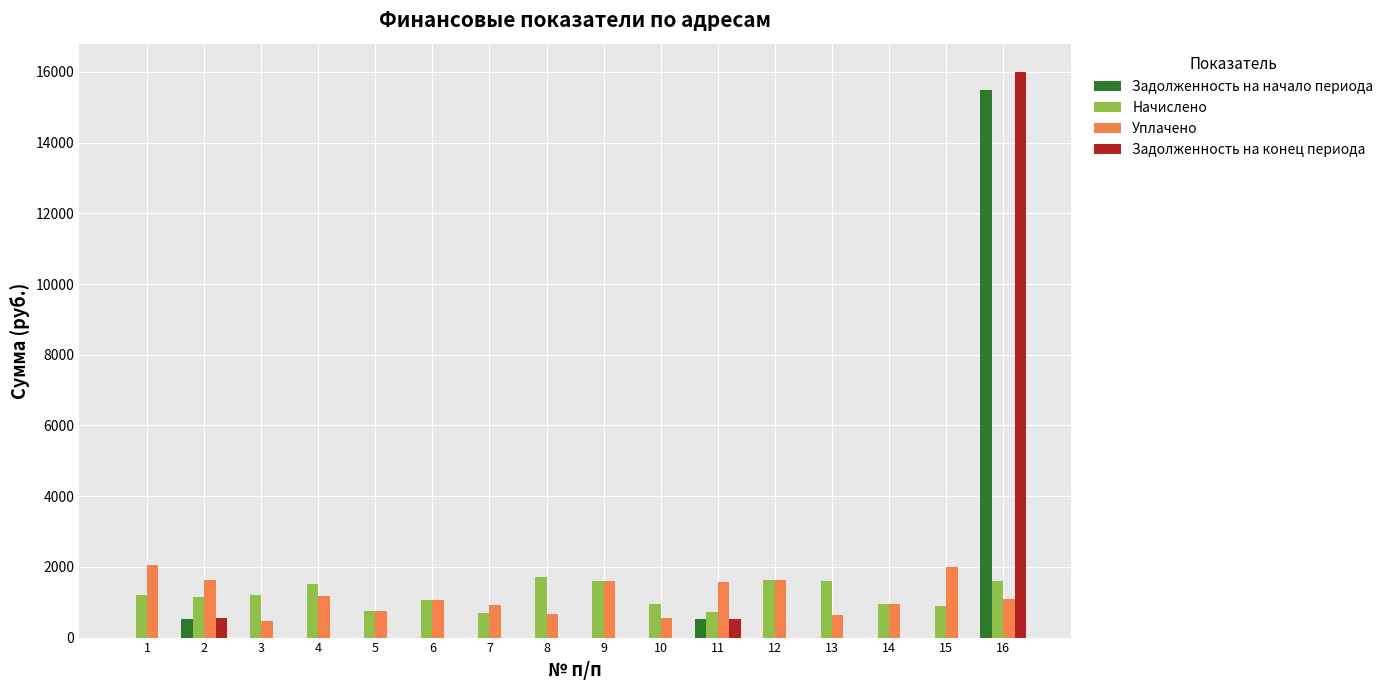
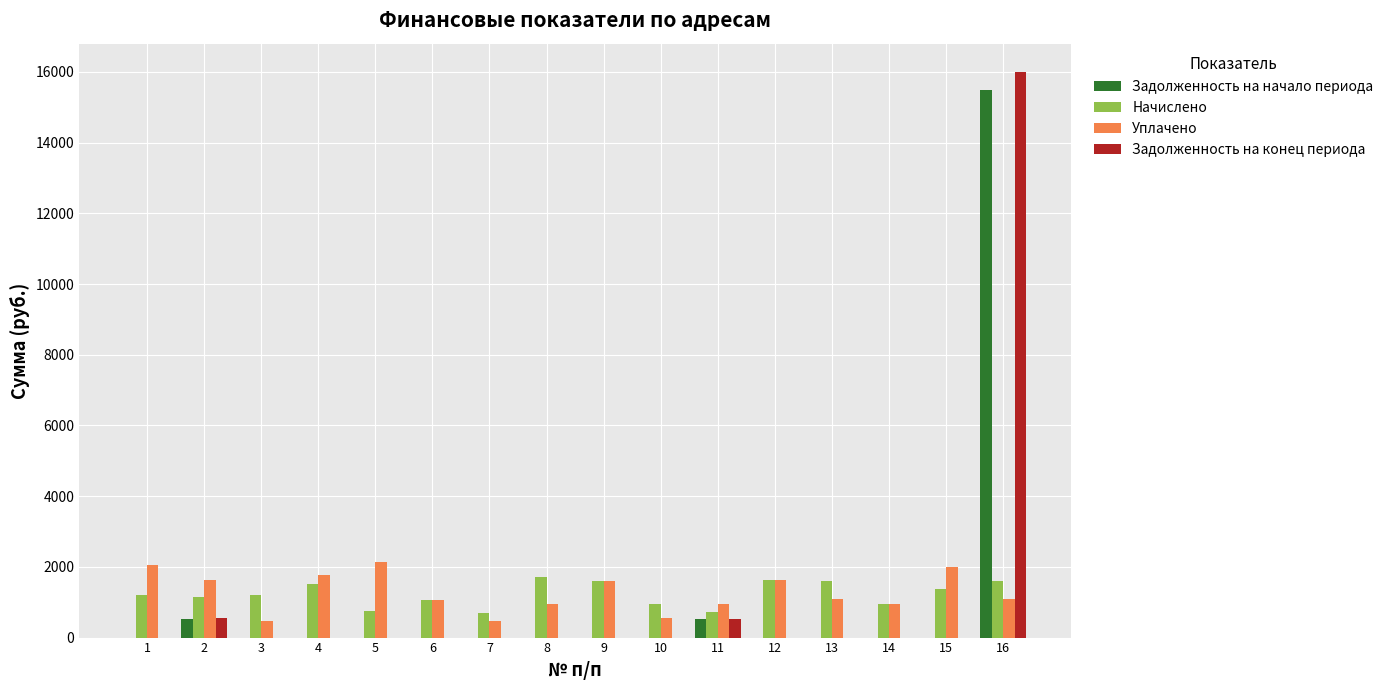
Уплачено, 4: 1200 -> 1800
Уплачено, 5: 800 -> 2100
Уплачено, 7: 900 -> 500
Уплачено, 8: 700 -> 1000
Уплачено, 11: 1600 -> 1000
Уплачено, 13: 600 -> 1100
Начислено, 15: 900 -> 1400
